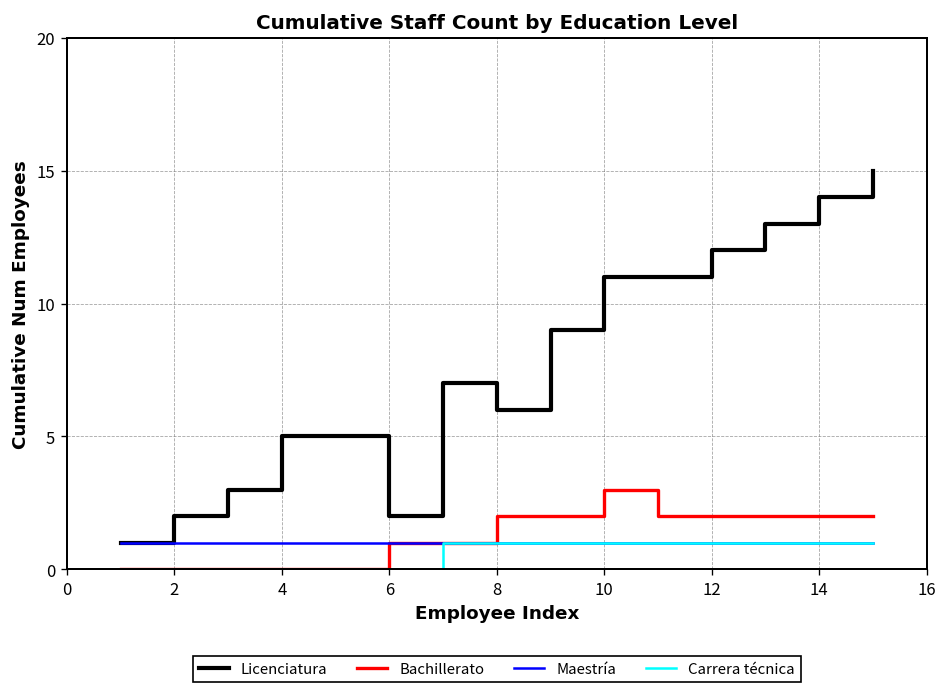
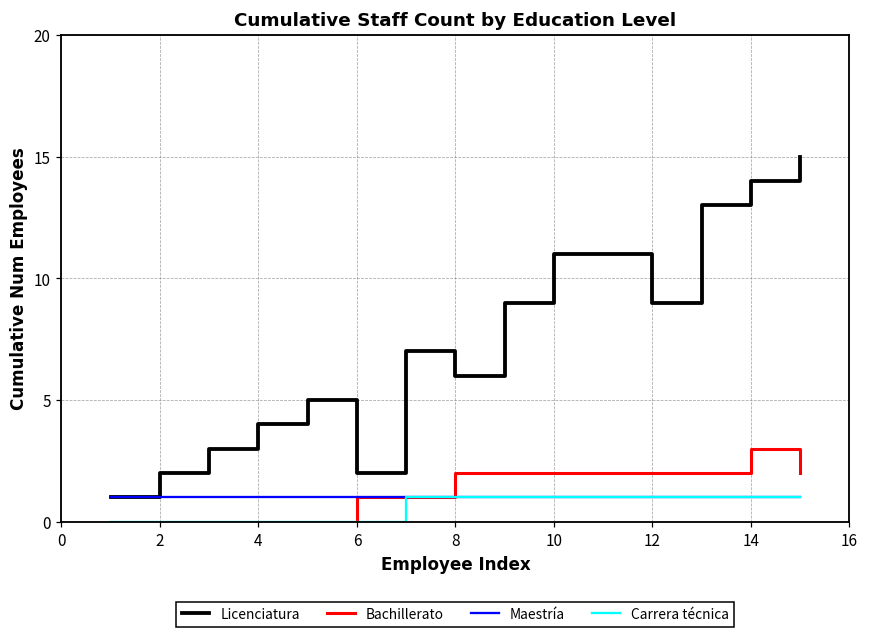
Licenciatura, 4: 5 -> 4
Bachillerato, 10: 3 -> 2
Licenciatura, 12: 12 -> 9
Bachillerato, 14: 2 -> 3
